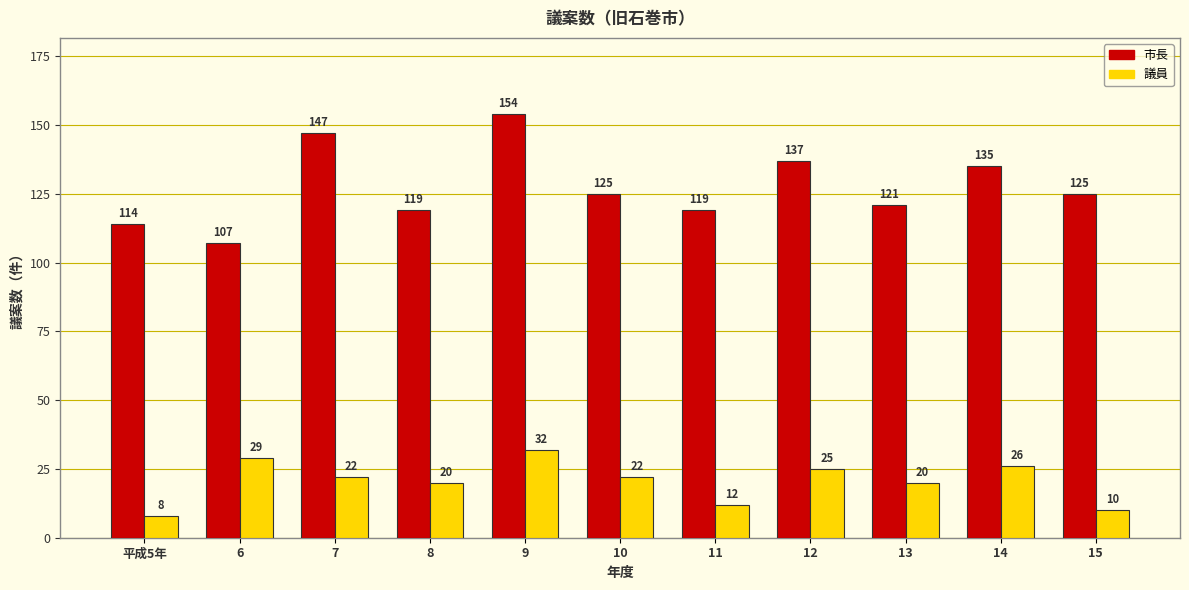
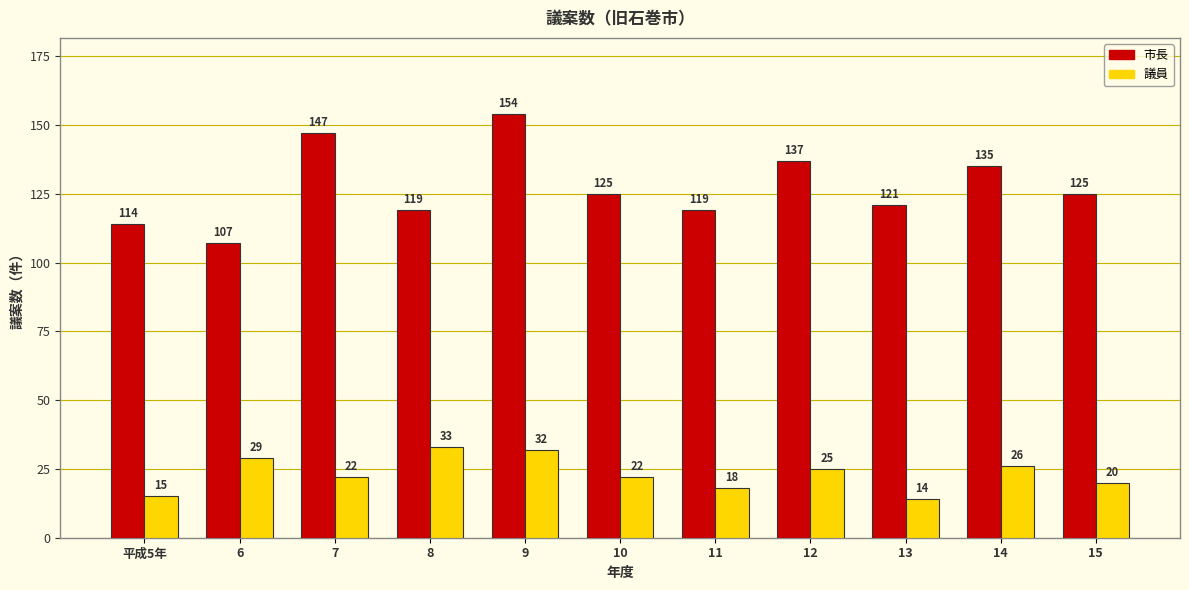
議員, 平成5年: 8 -> 15
議員, 8: 20 -> 33
議員, 11: 12 -> 18
議員, 13: 20 -> 14
議員, 15: 10 -> 20
